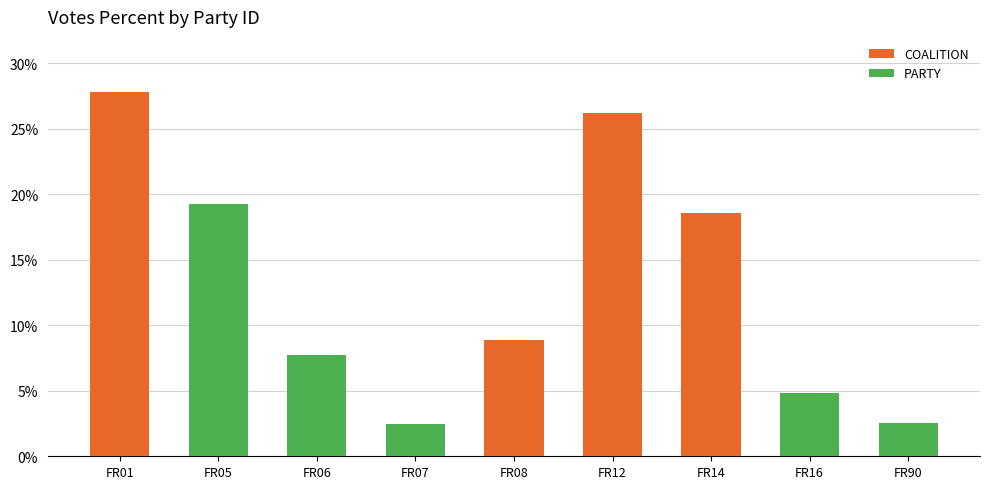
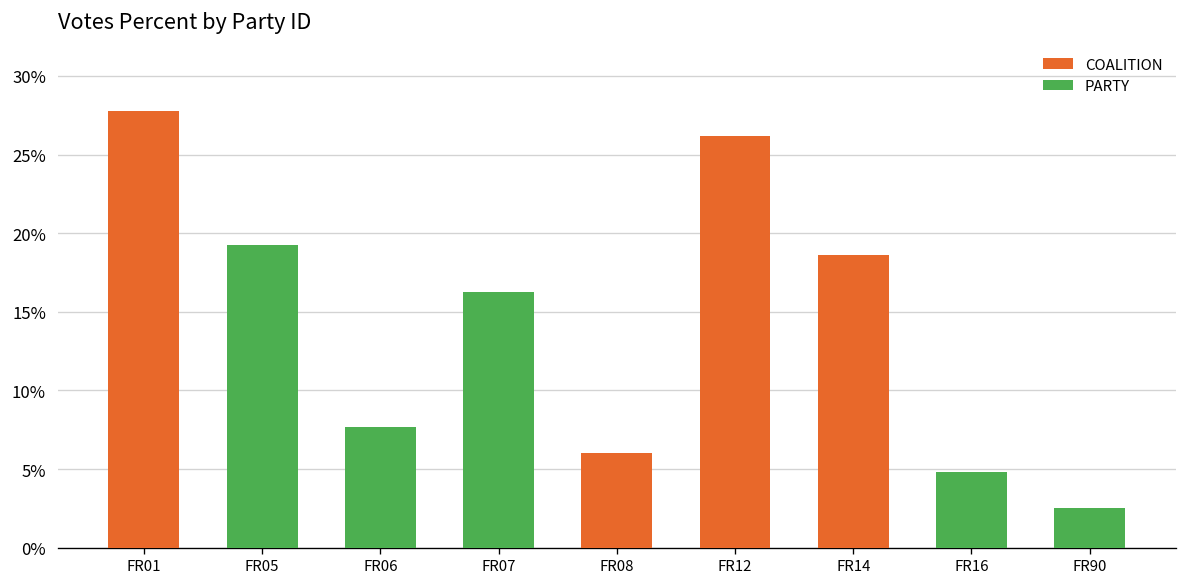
PARTY, FR07: 2.4% -> 16.3%
COALITION, FR08: 8.9% -> 6.0%
